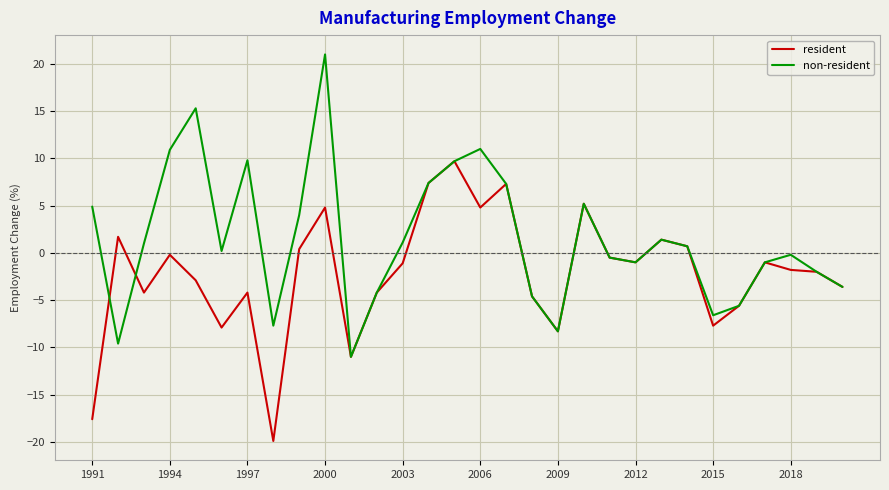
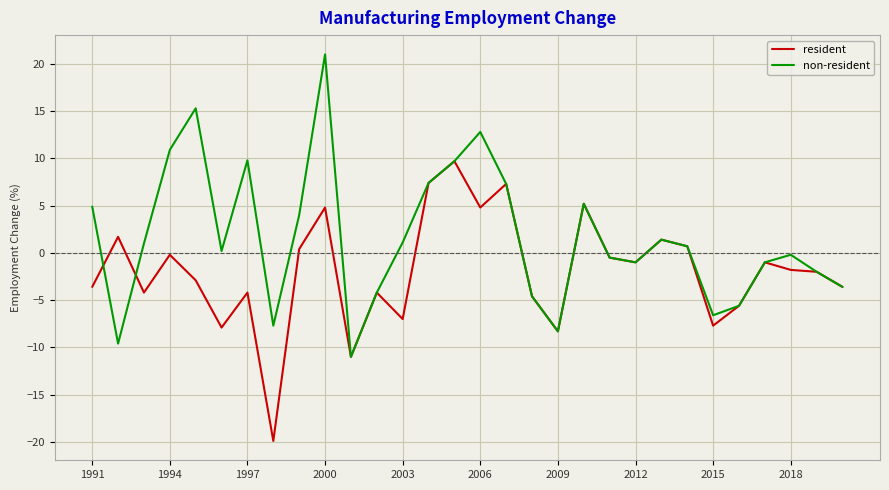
resident, 1991: -18 -> -4
resident, 2003: -1 -> -7
non-resident, 2006: 11 -> 13
